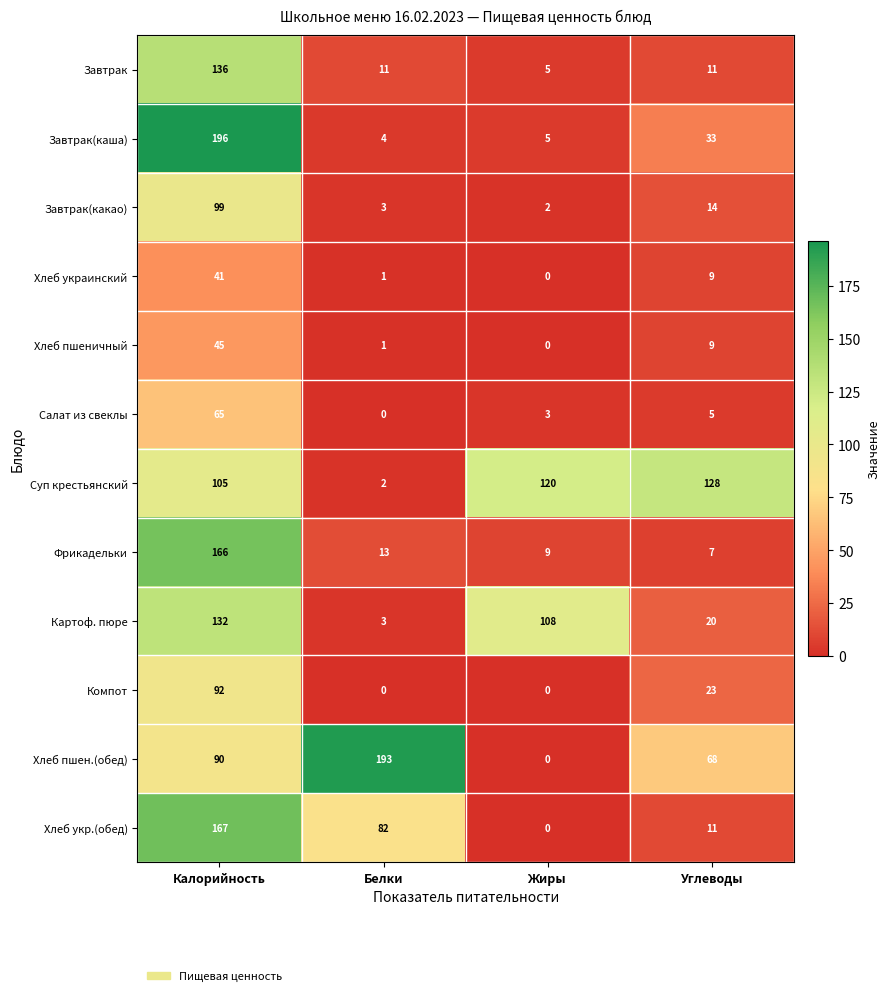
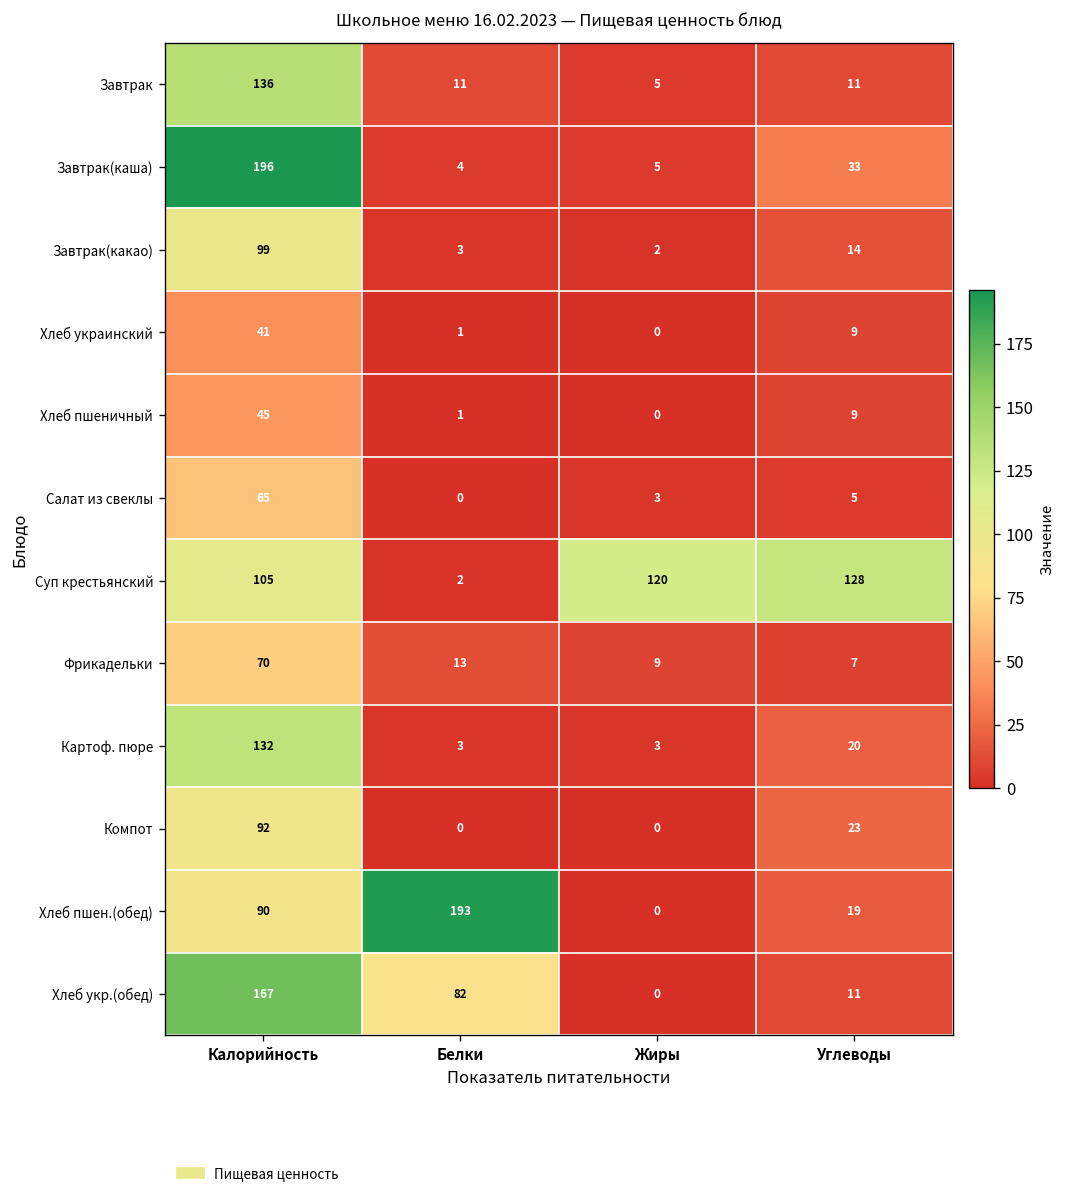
Фрикадельки, Калорийность: 166 -> 70
Картоф. пюре, Жиры: 108 -> 3
Хлеб пшен.(обед), Углеводы: 68 -> 19
